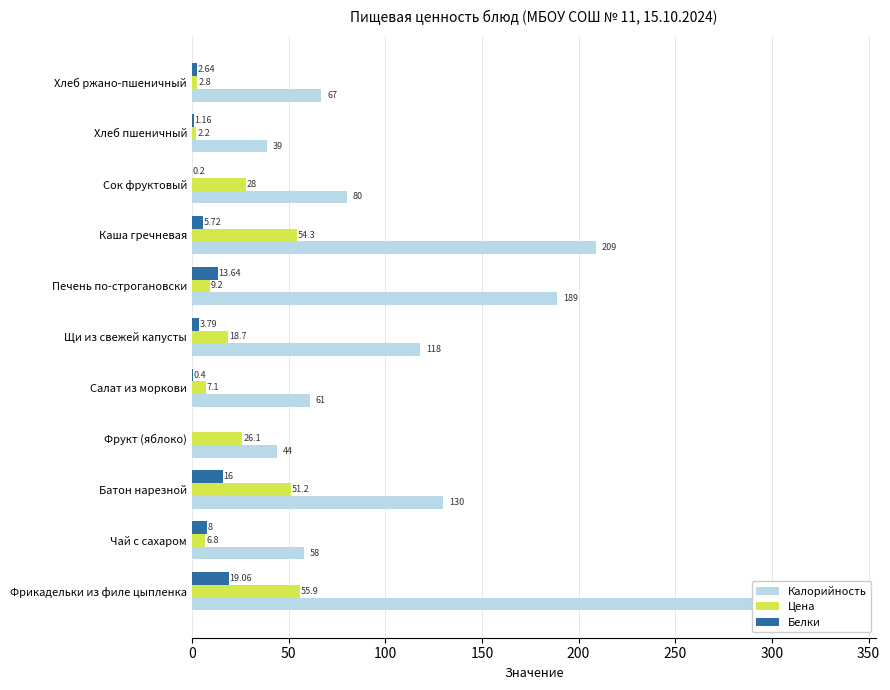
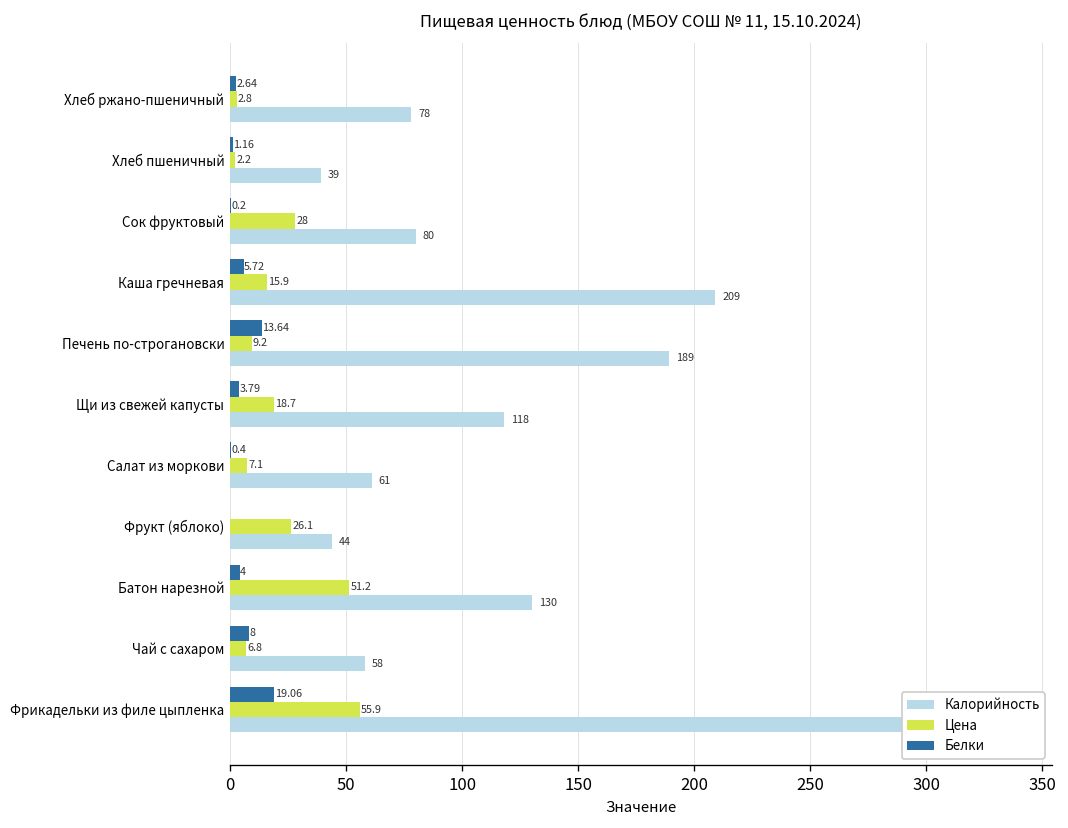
Калорийность, Хлеб ржано-пшеничный: 67 -> 78
Цена, Каша гречневая: 54.3 -> 15.9
Белки, Батон нарезной: 16 -> 4
